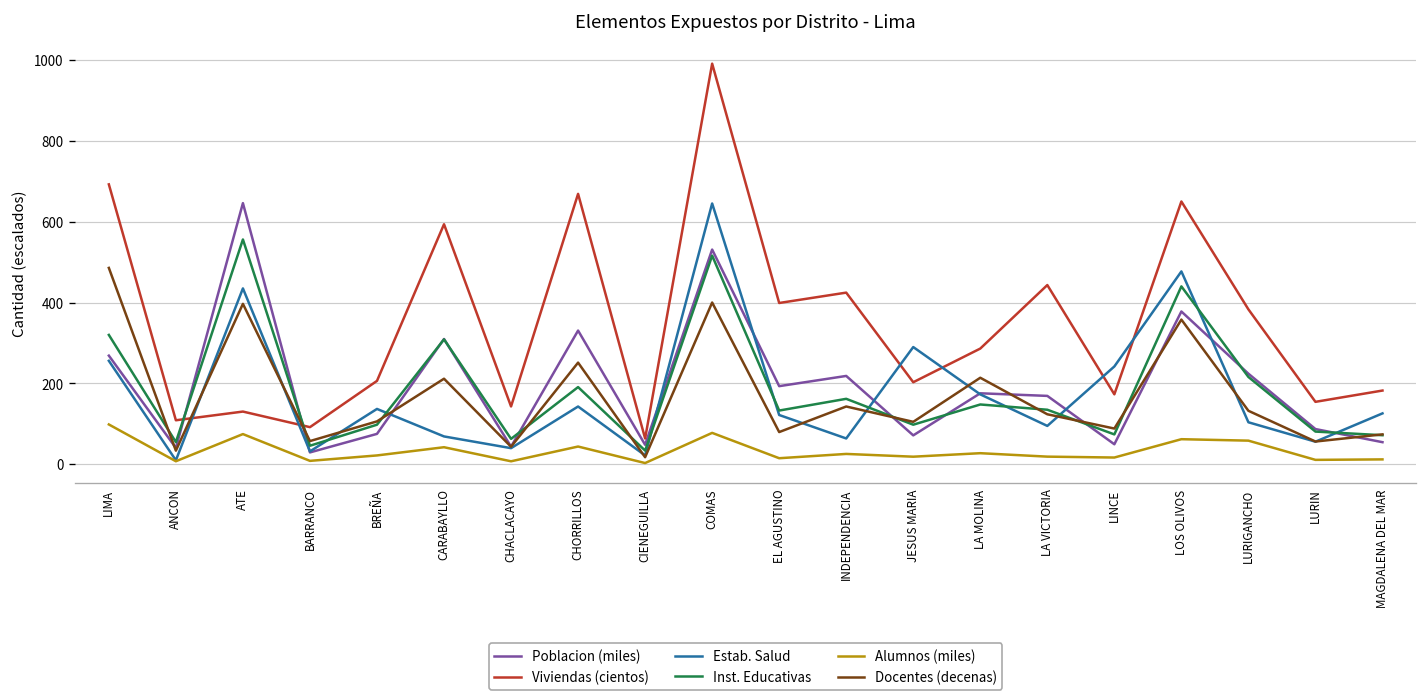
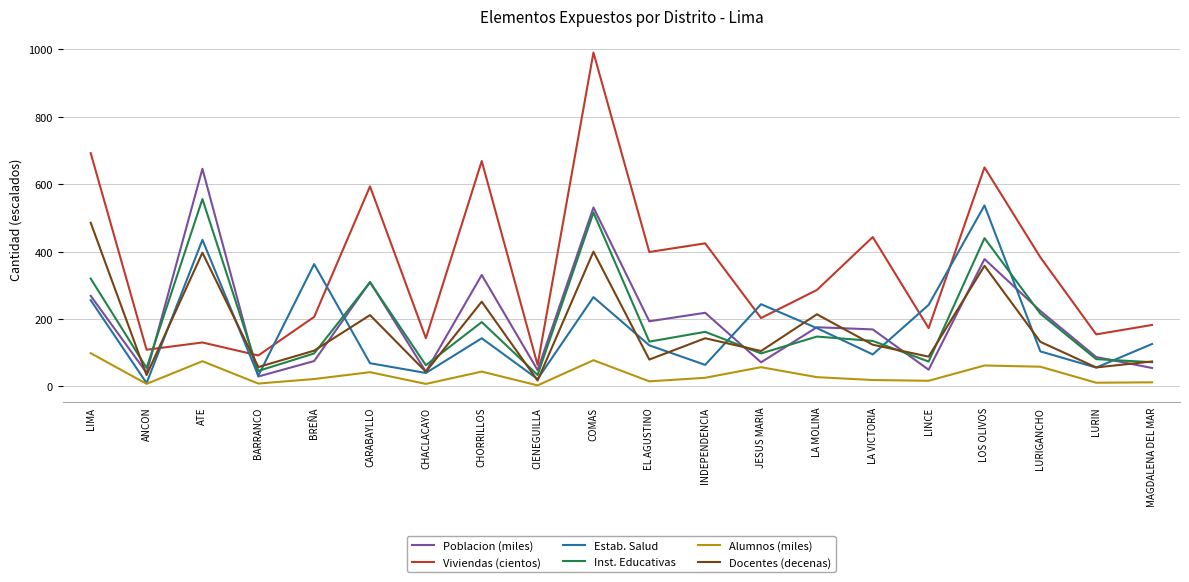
Estab. Salud, BREÑA: 140 -> 360
Estab. Salud, COMAS: 650 -> 270
Estab. Salud, JESUS MARIA: 290 -> 240
Alumnos (miles), JESUS MARIA: 20 -> 60
Estab. Salud, LOS OLIVOS: 480 -> 540
